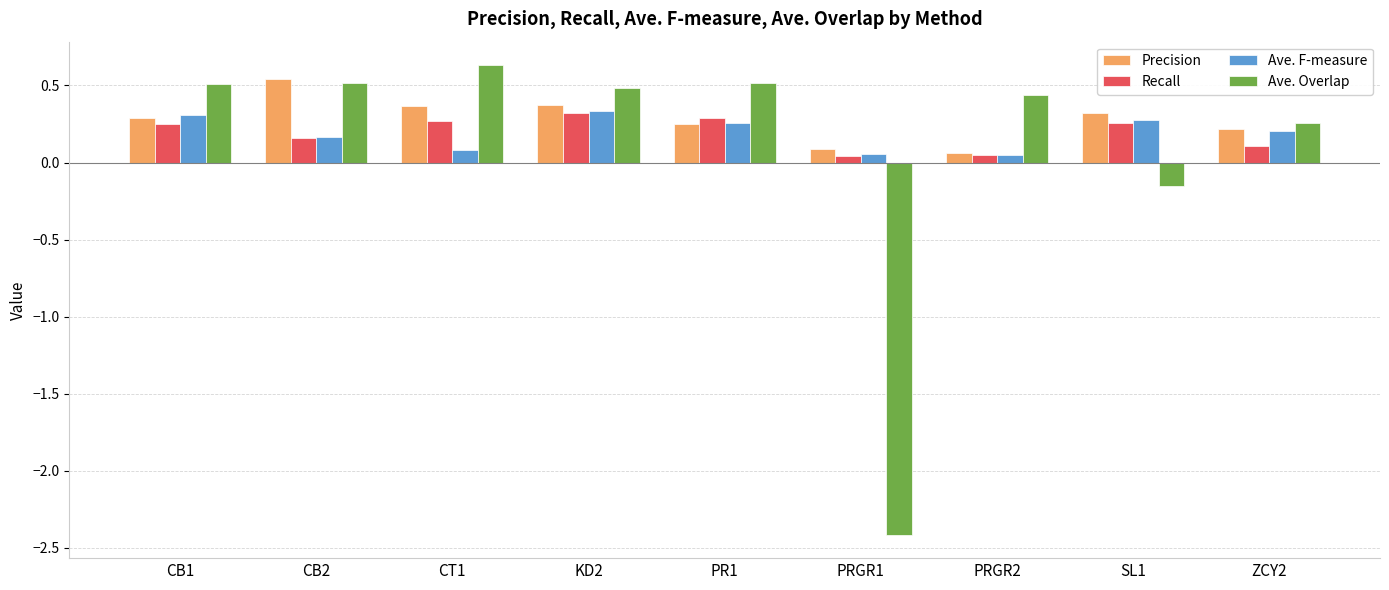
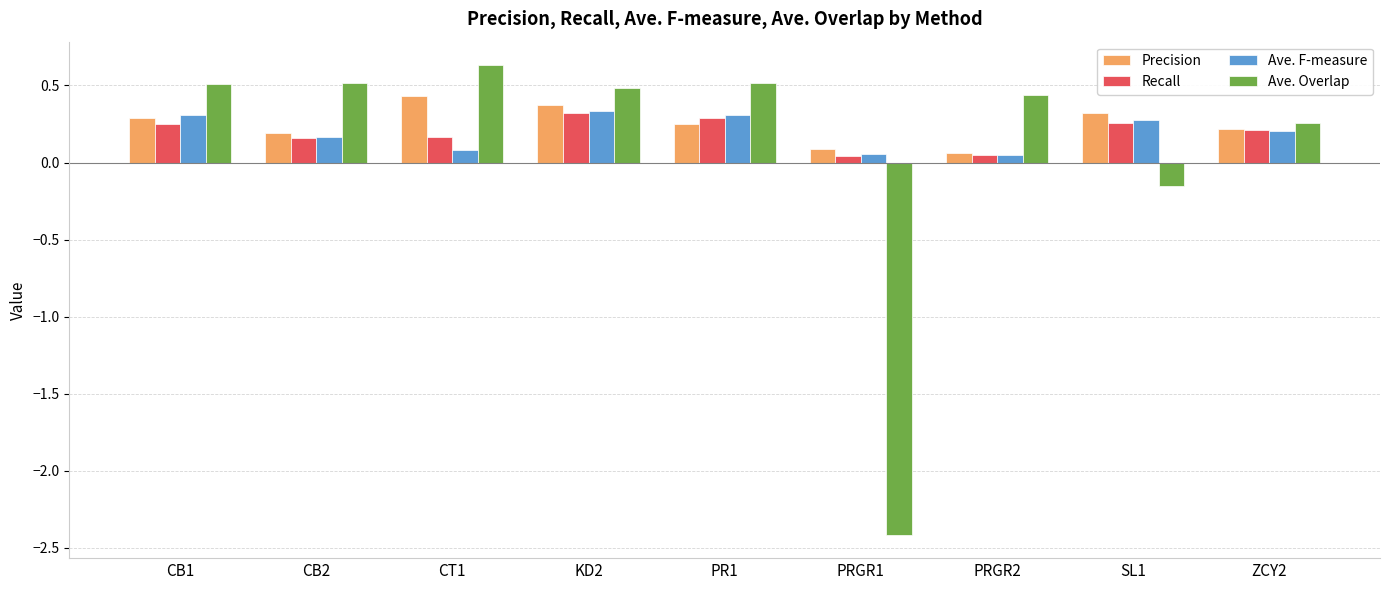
Precision, CB2: 0.54 -> 0.19
Precision, CT1: 0.36 -> 0.43
Recall, CT1: 0.27 -> 0.16
Ave. F-measure, PR1: 0.26 -> 0.31
Recall, ZCY2: 0.11 -> 0.21
